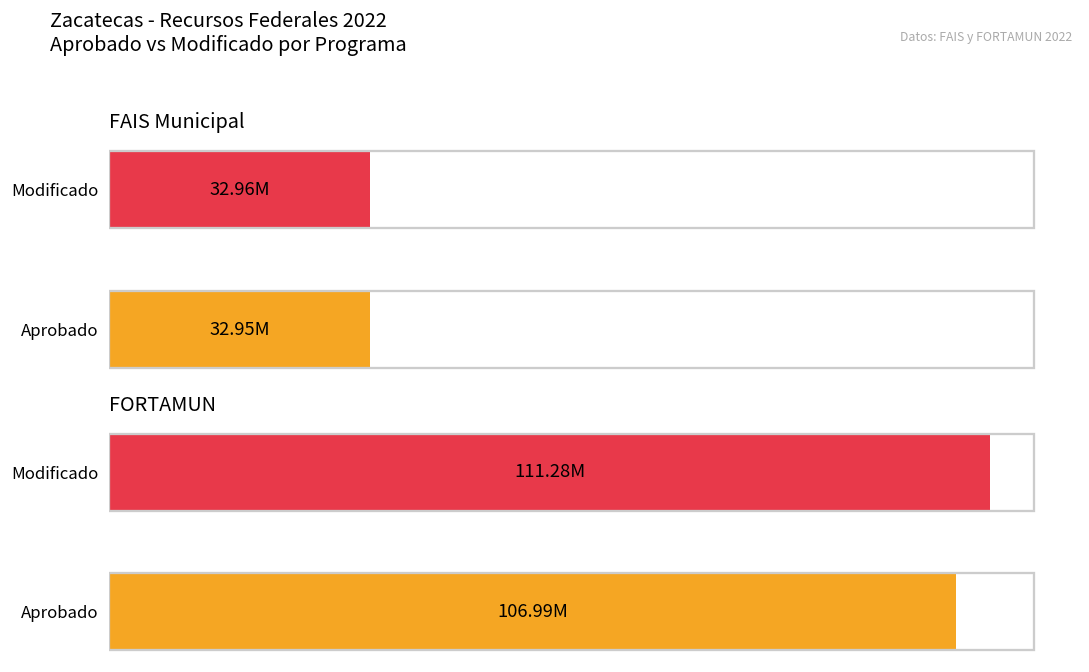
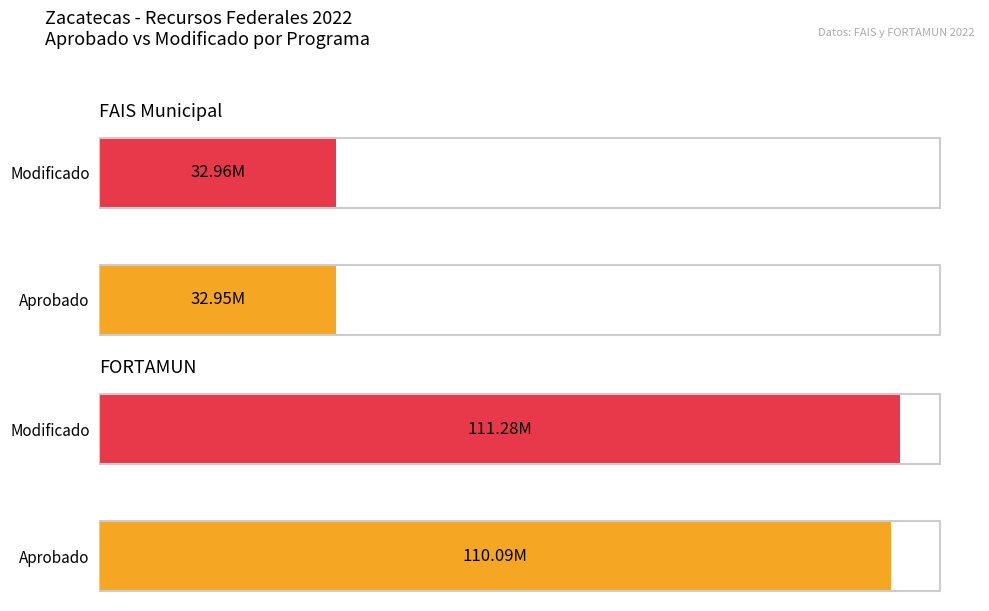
FORTAMUN, Aprobado: 106.99M -> 110.09M
